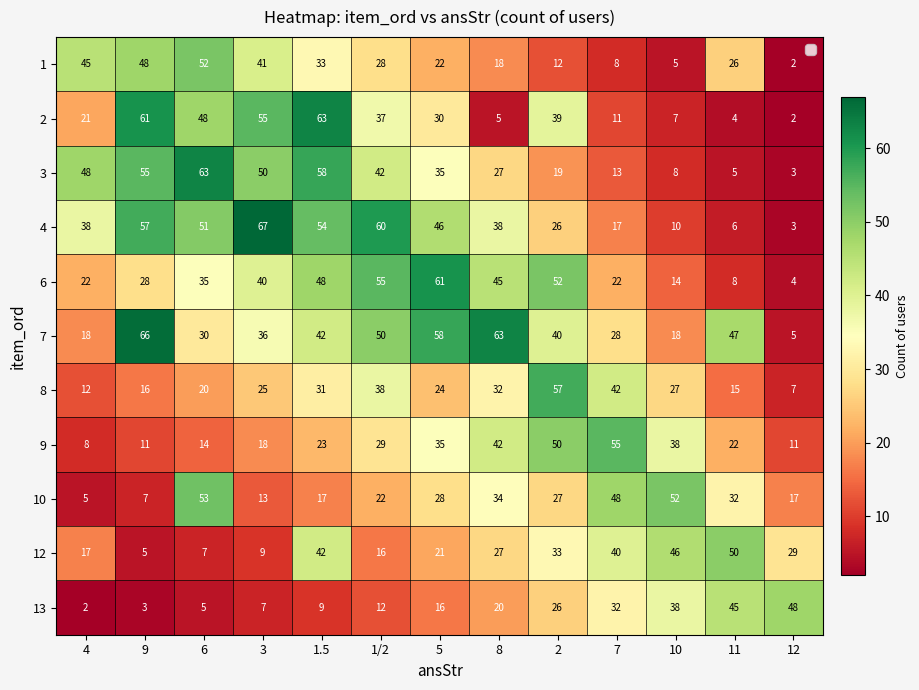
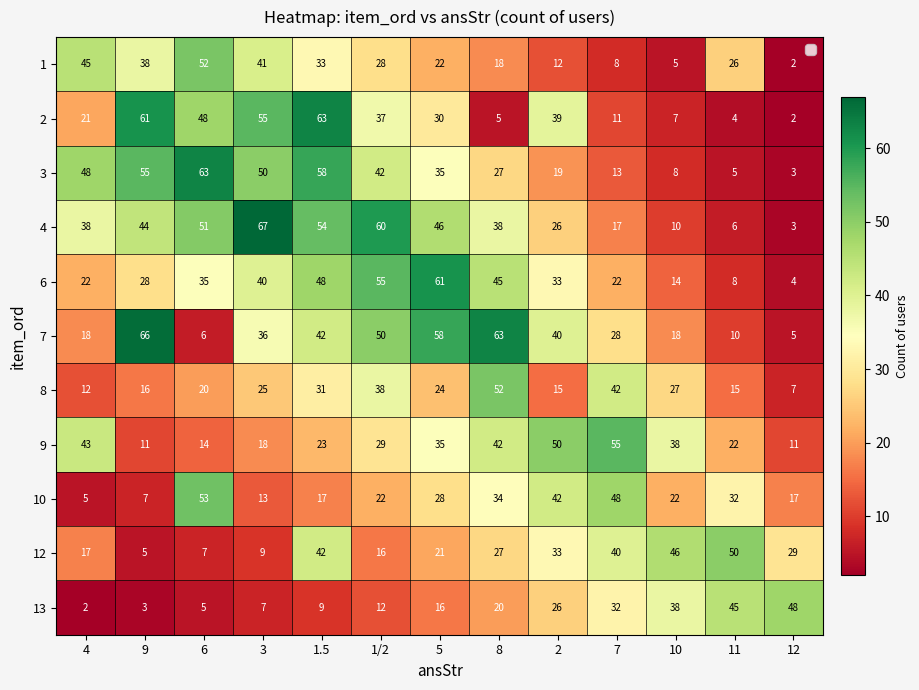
1, 9: 48 -> 38
4, 9: 57 -> 44
6, 2: 52 -> 33
7, 6: 30 -> 6
7, 11: 47 -> 10
8, 8: 32 -> 52
8, 2: 57 -> 15
9, 4: 8 -> 43
10, 2: 27 -> 42
10, 10: 52 -> 22
